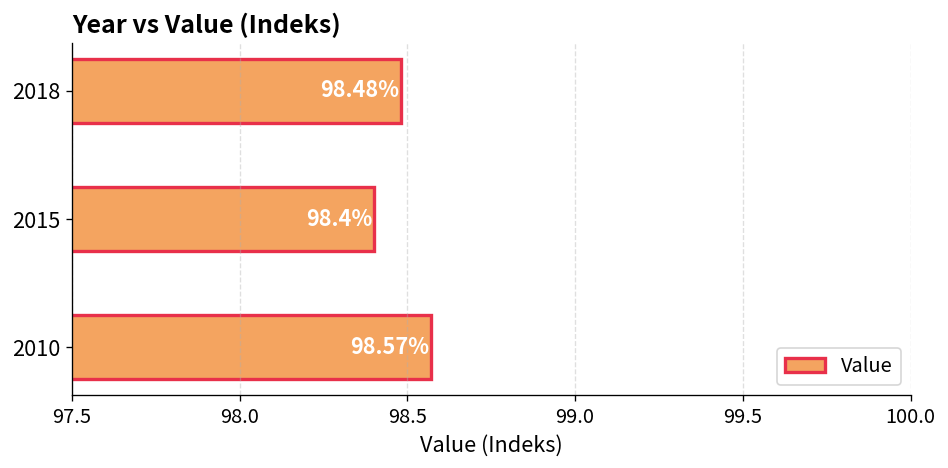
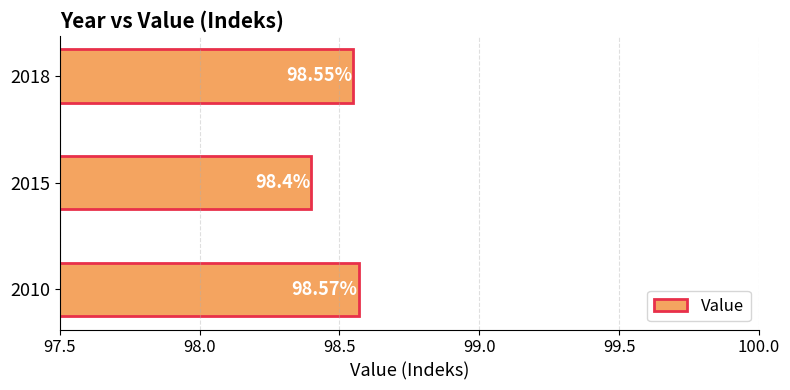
2018: 98.48% -> 98.55%
